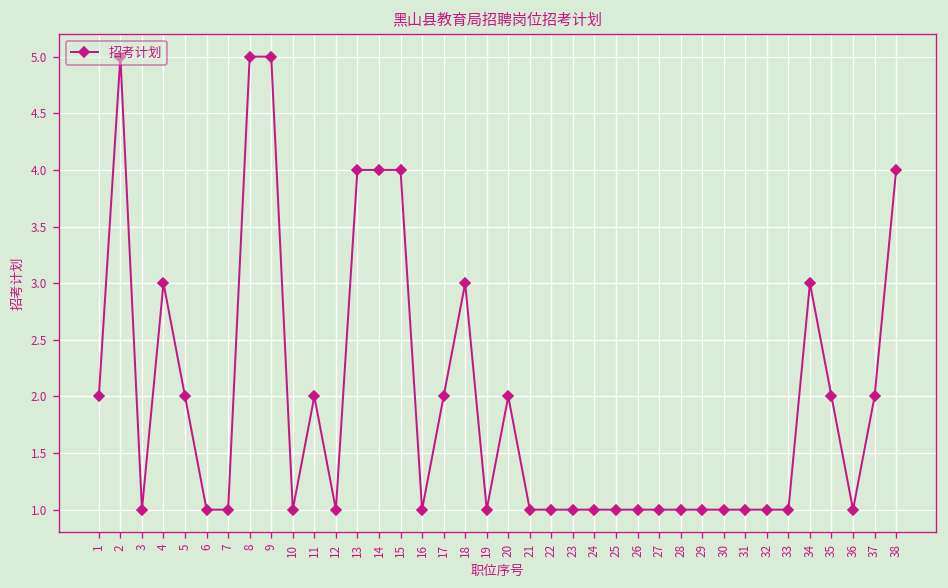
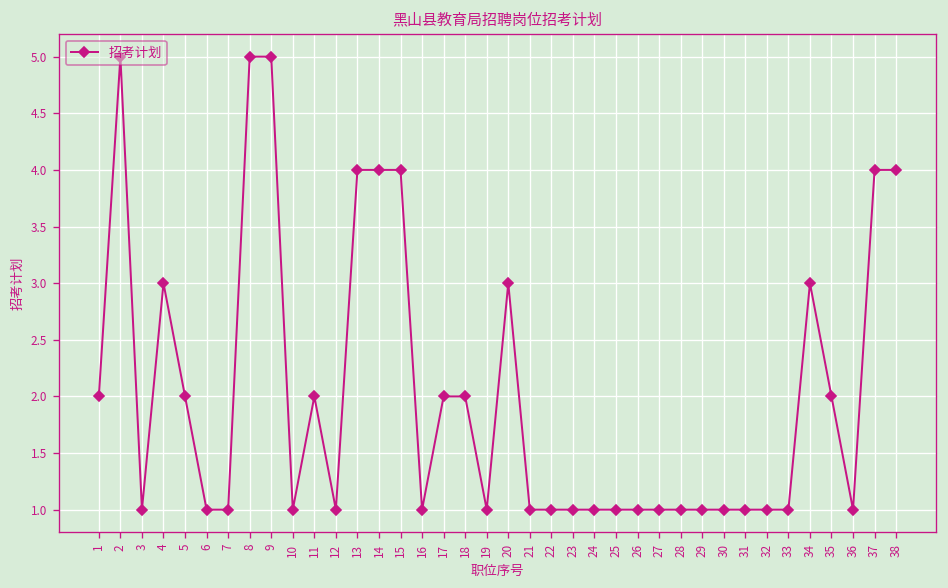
18: 3 -> 2
20: 2 -> 3
37: 2 -> 4
